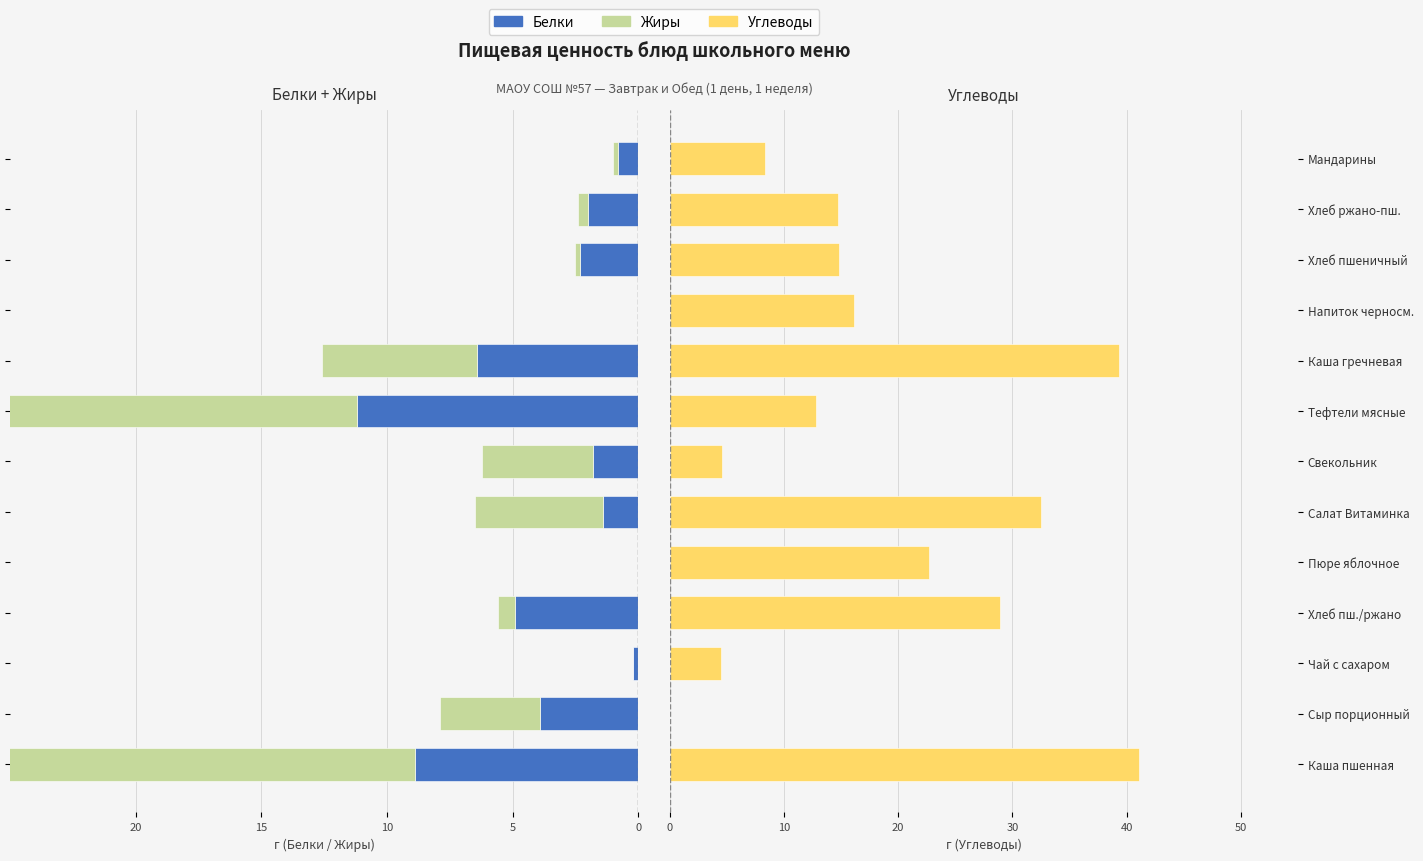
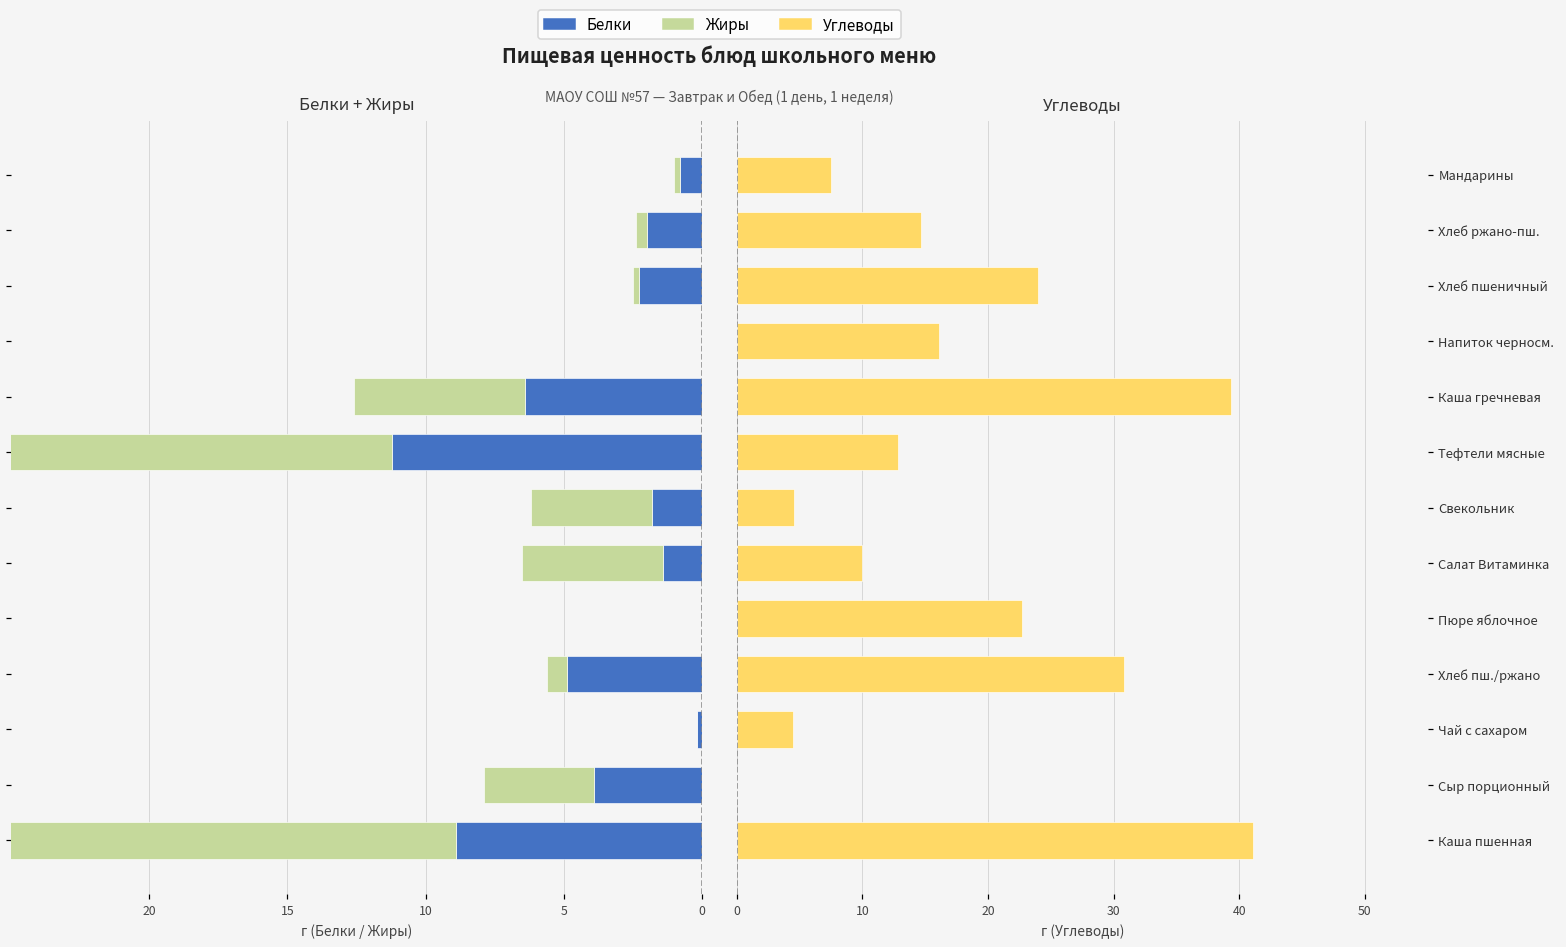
Углеводы, Мандарины: 8.3 -> 7.5
Углеводы, Хлеб пшеничный: 14.8 -> 24.0
Углеводы, Салат Витаминка: 32.5 -> 10.0
Углеводы, Хлеб пш./ржано: 28.9 -> 30.8
